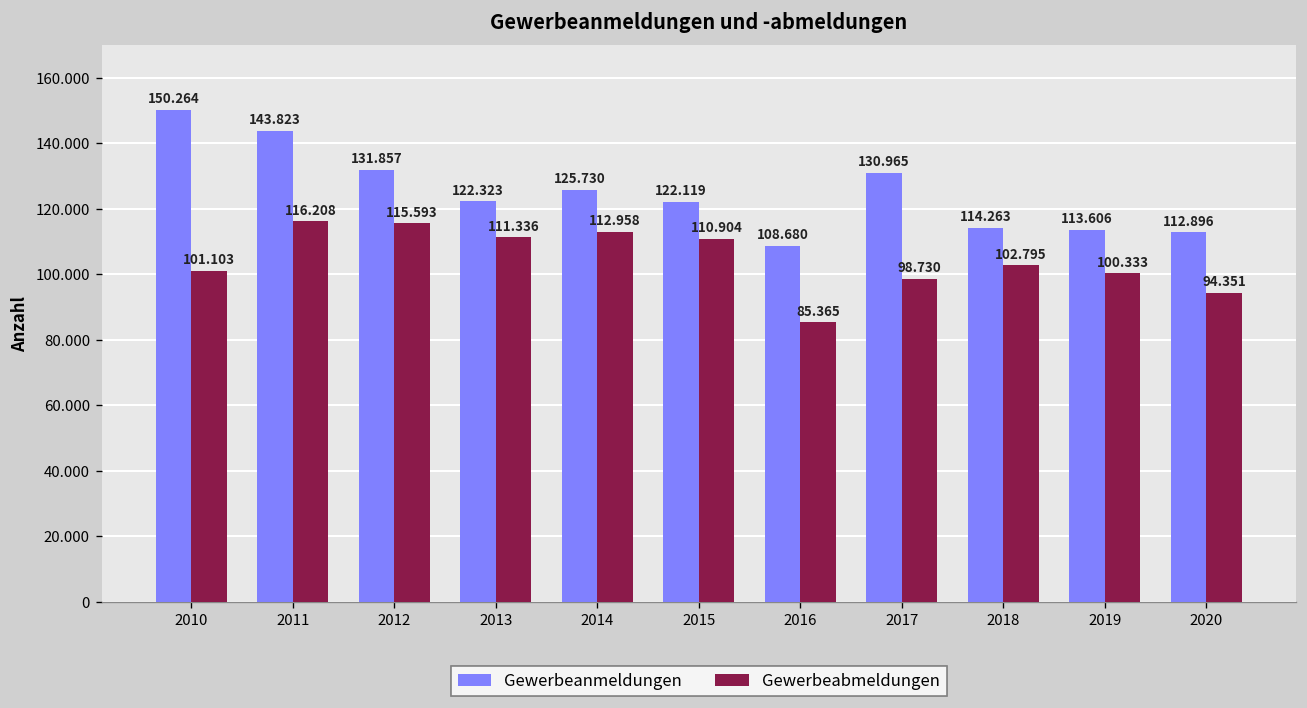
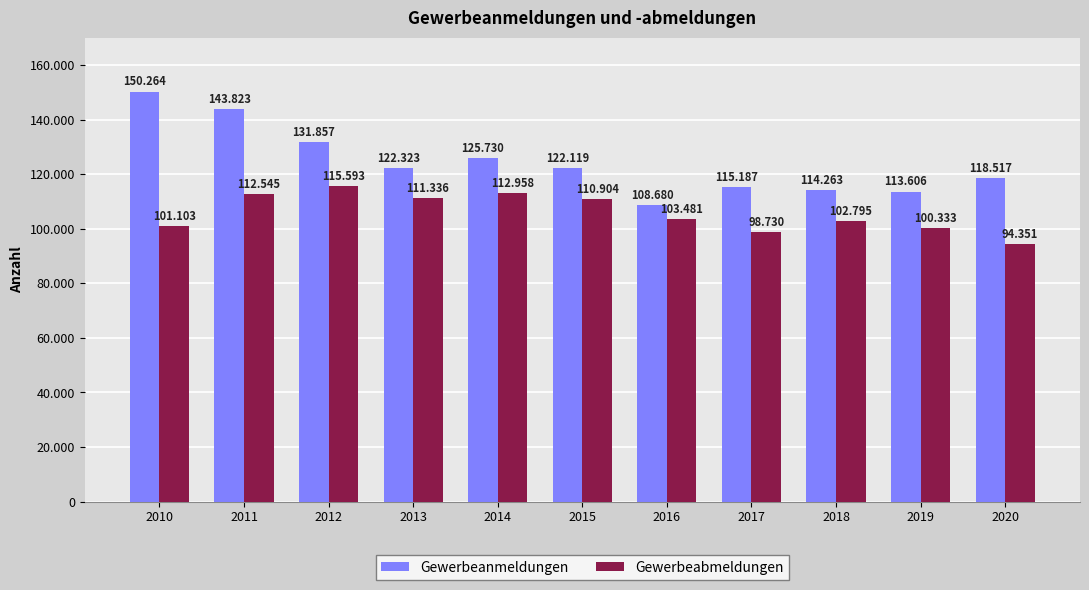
Gewerbeabmeldungen, 2011: 116.208 -> 112.545
Gewerbeabmeldungen, 2016: 85.365 -> 103.481
Gewerbeanmeldungen, 2017: 130.965 -> 115.187
Gewerbeanmeldungen, 2020: 112.896 -> 118.517
